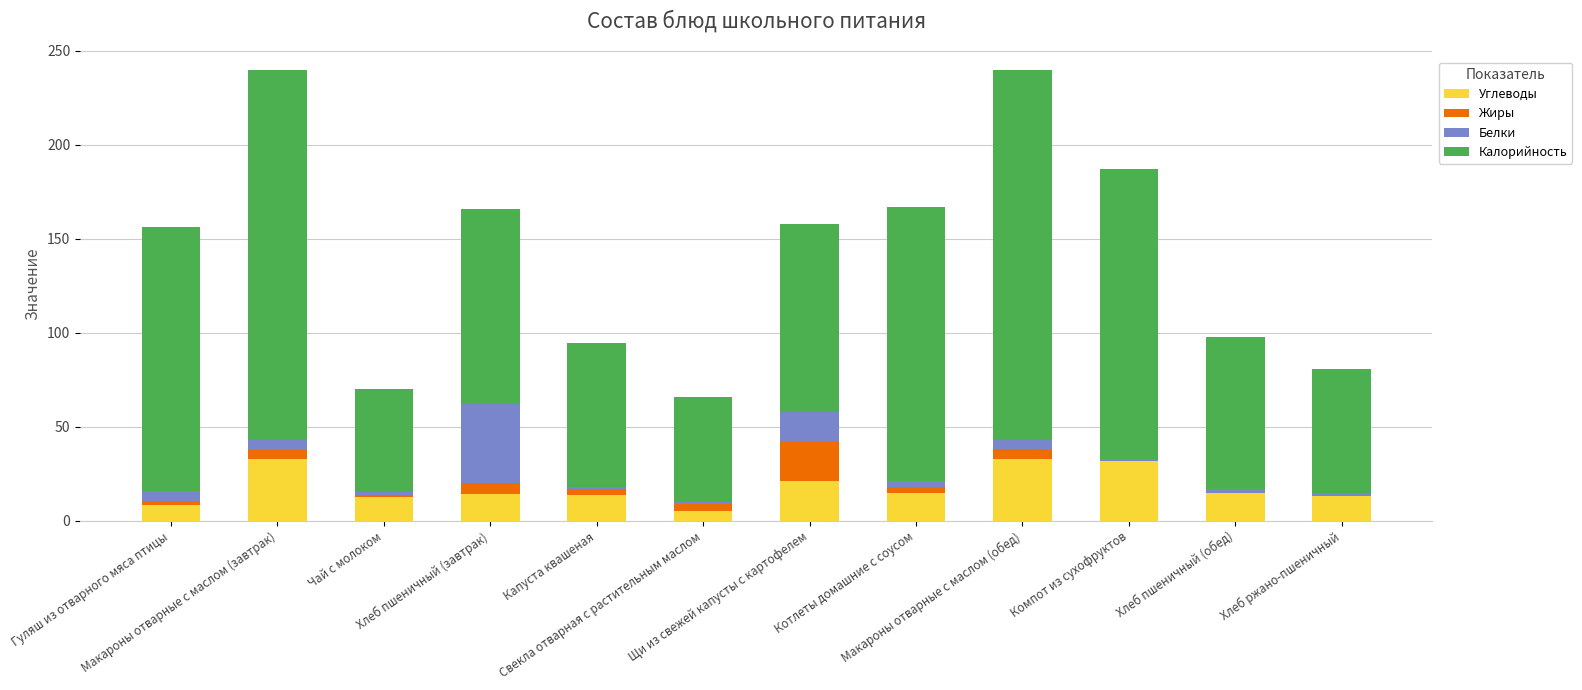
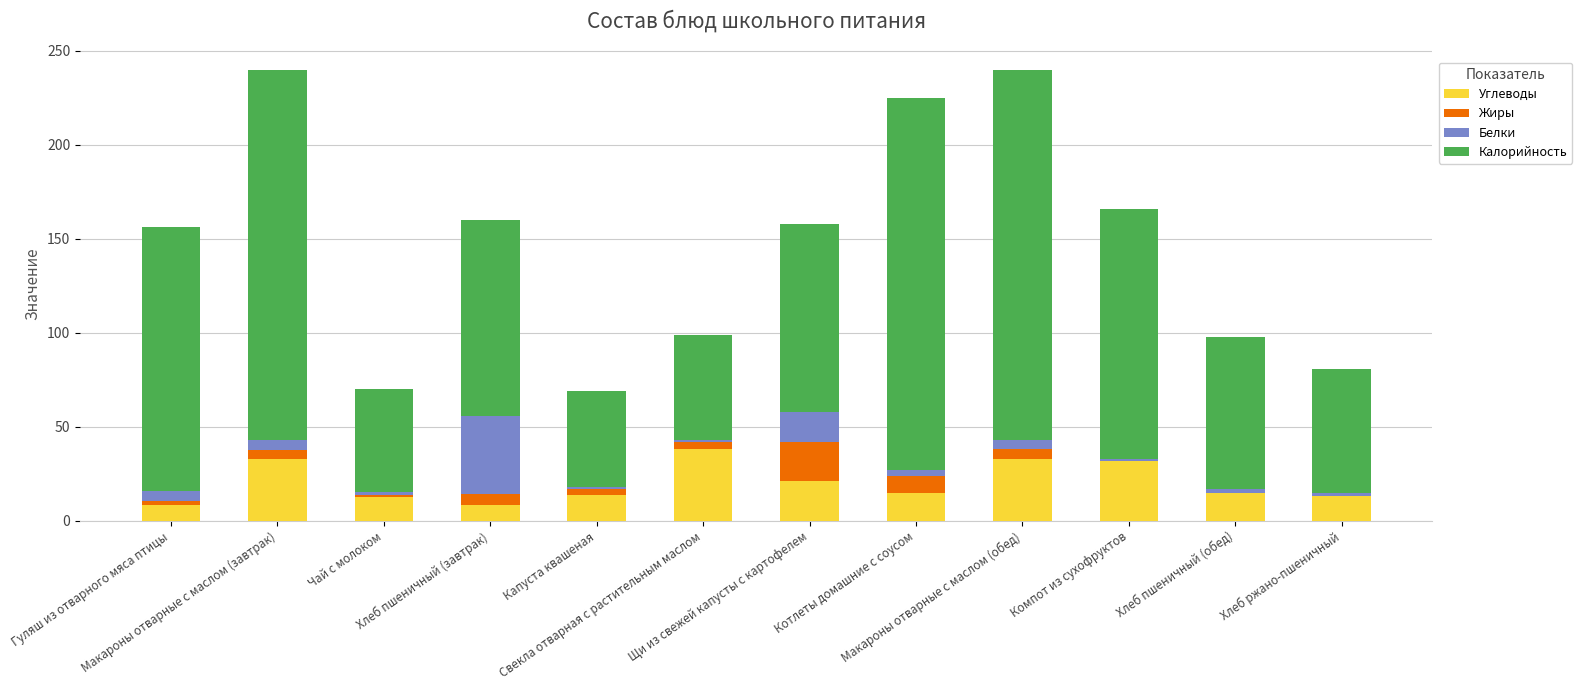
Углеводы, Хлеб пшеничный (завтрак): 14 -> 8
Калорийность, Капуста квашеная: 77 -> 51
Углеводы, Свекла отварная с растительным маслом: 5 -> 38
Жиры, Котлеты домашние с соусом: 3 -> 9
Калорийность, Котлеты домашние с соусом: 146 -> 198
Калорийность, Компот из сухофруктов: 154 -> 133
